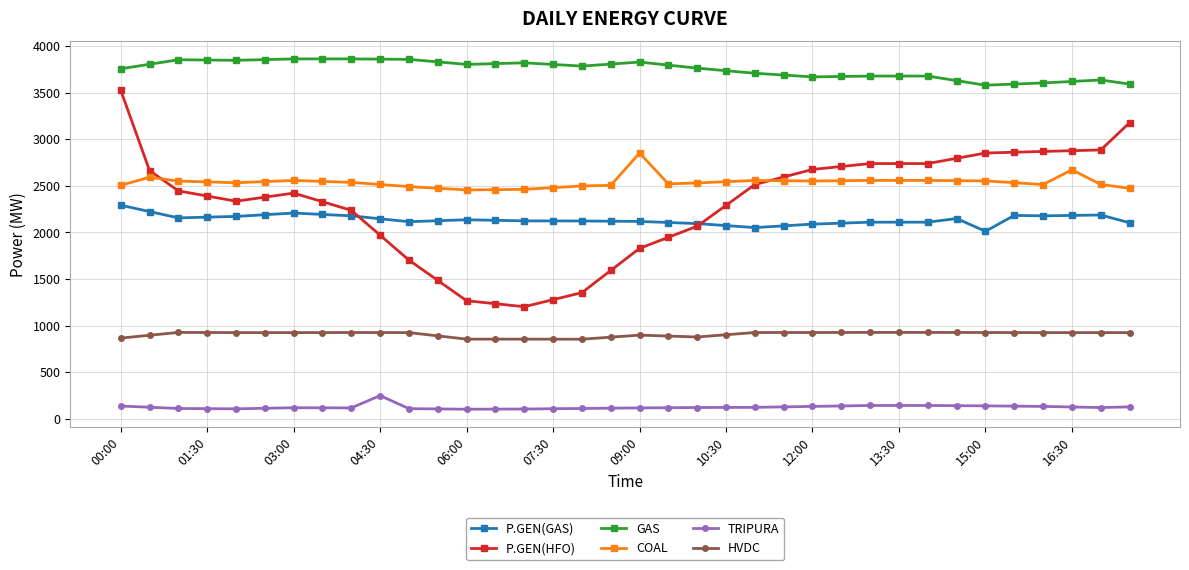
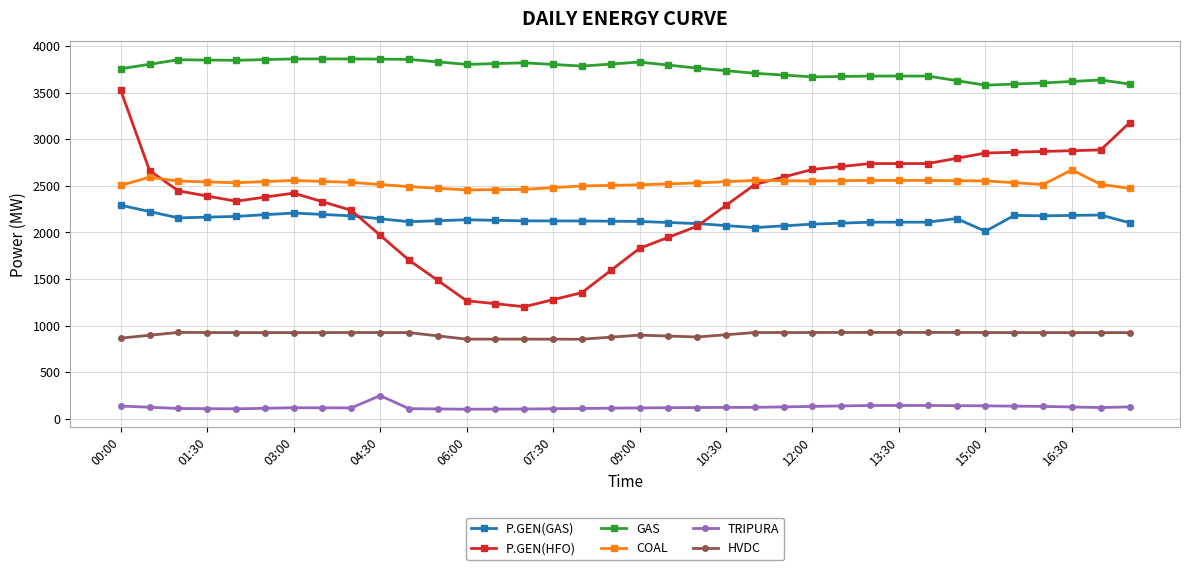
COAL, 09:00: 2900 -> 2500
